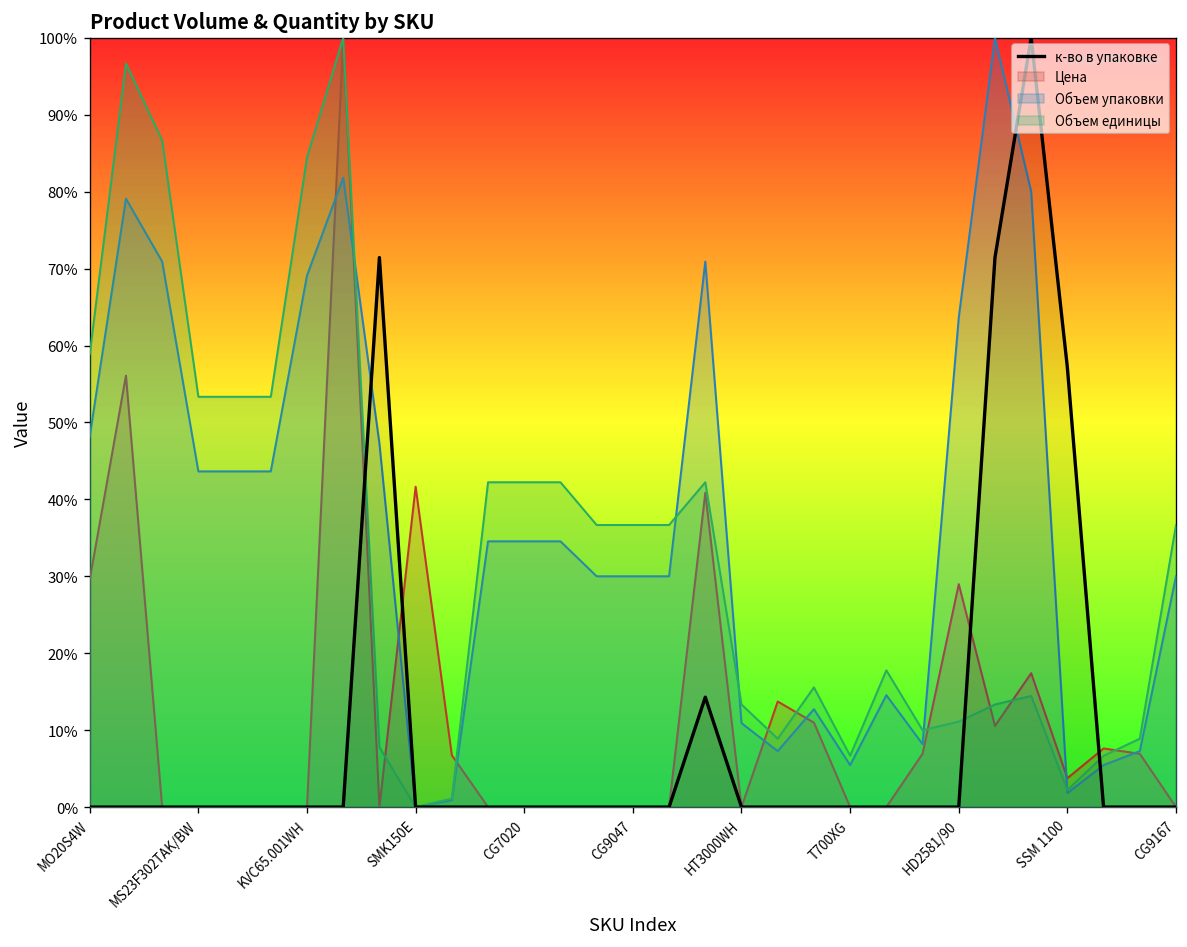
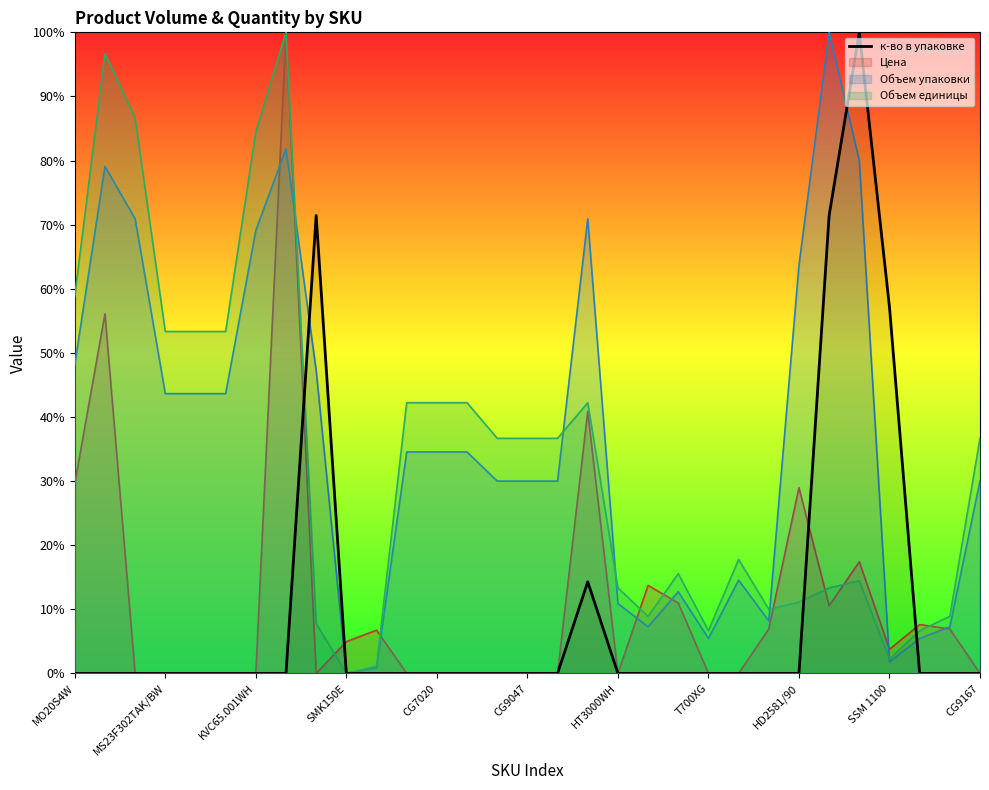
Цена, SMK150E: 42% -> 5%
